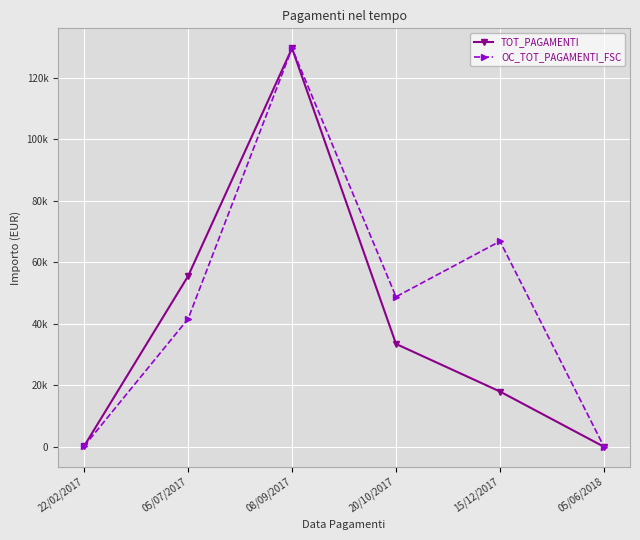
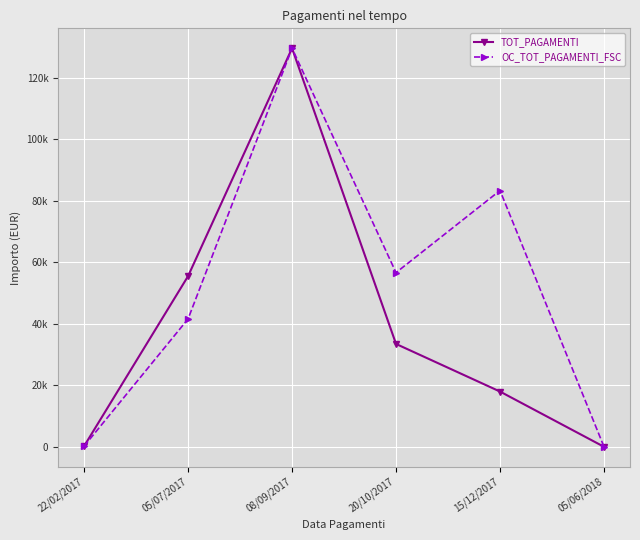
OC_TOT_PAGAMENTI_FSC, 20/10/2017: 49000 -> 57000
OC_TOT_PAGAMENTI_FSC, 15/12/2017: 67000 -> 83000
